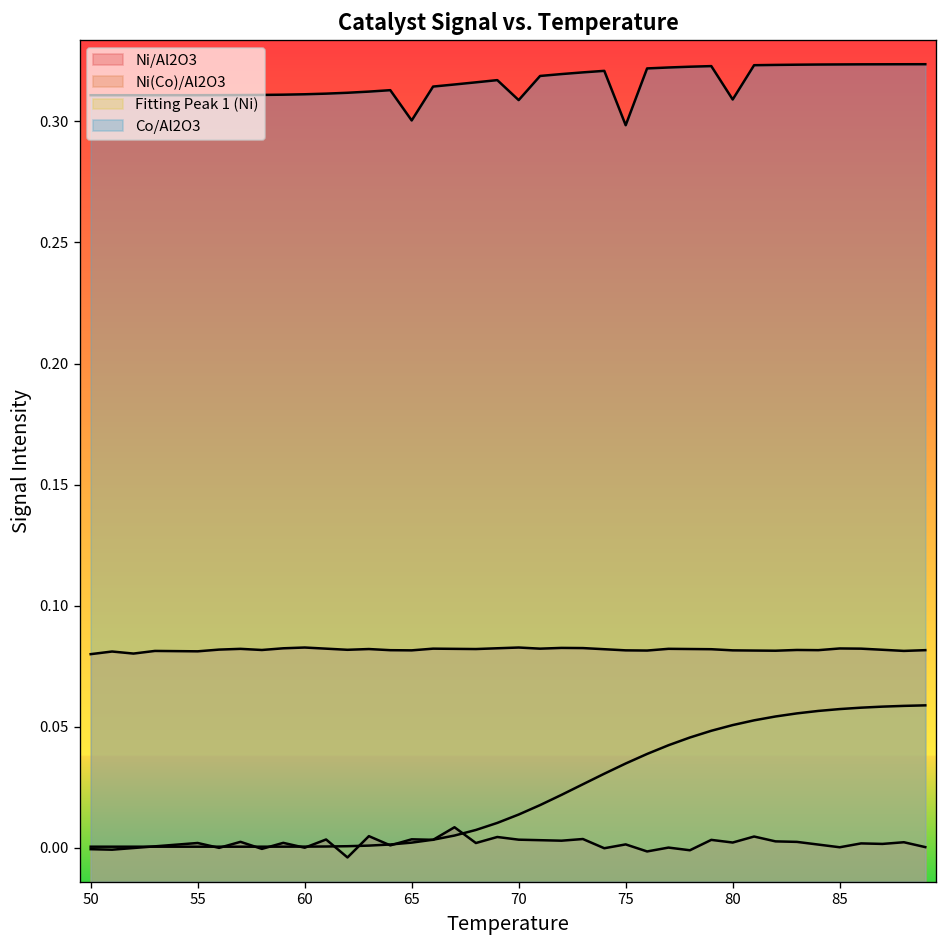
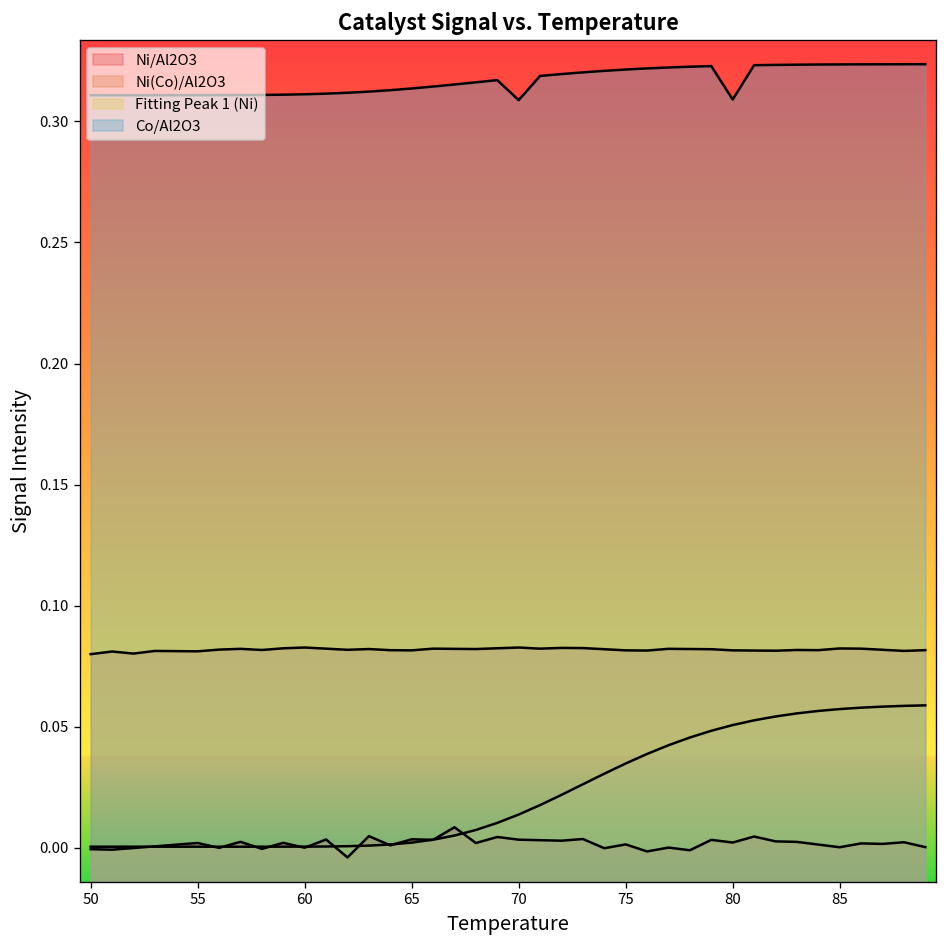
Co/Al2O3, 65: 0.300 -> 0.314
Co/Al2O3, 75: 0.298 -> 0.321
